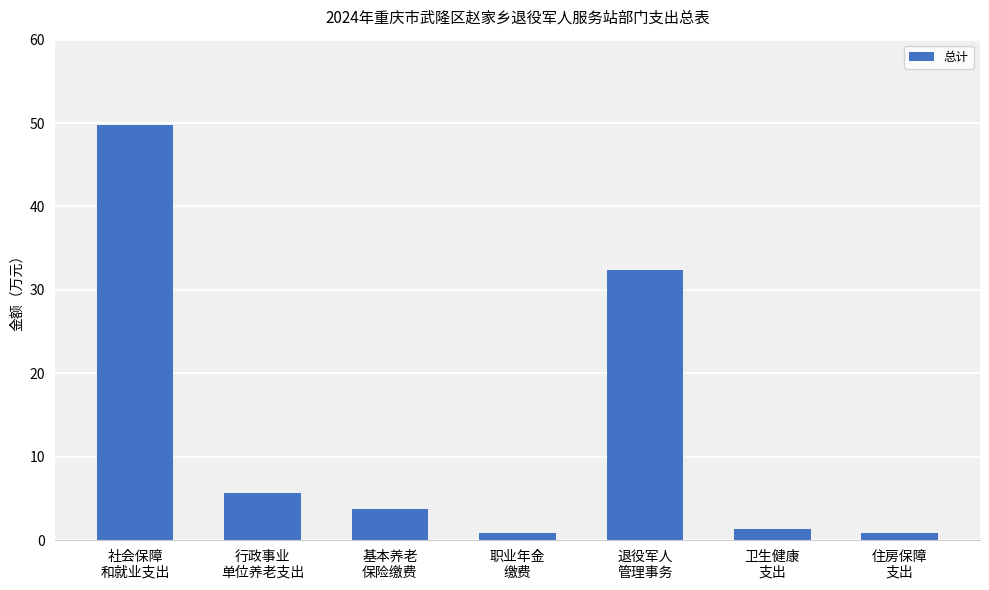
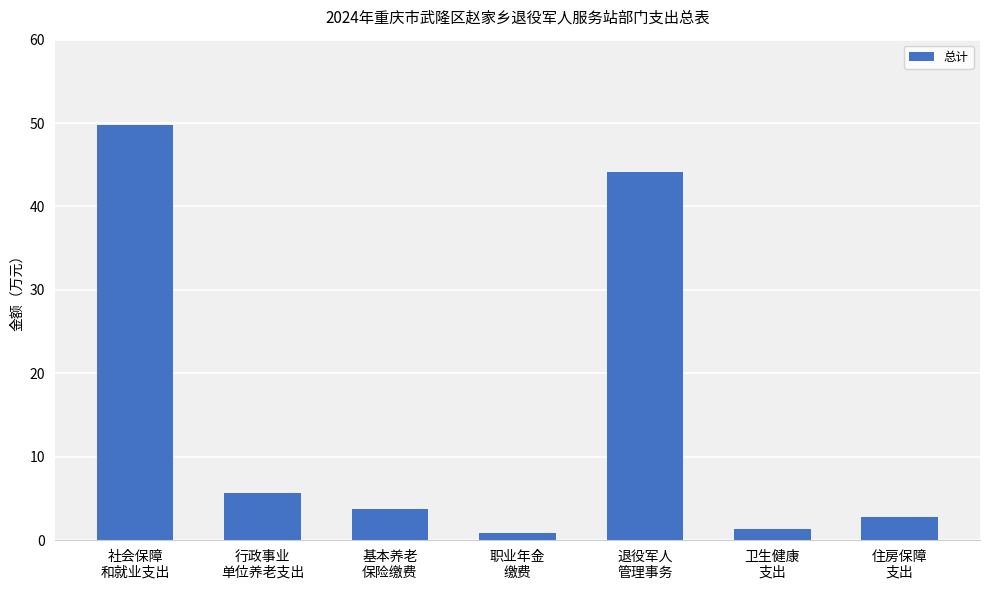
退役军人 管理事务: 32 -> 44
住房保障 支出: 1 -> 3
